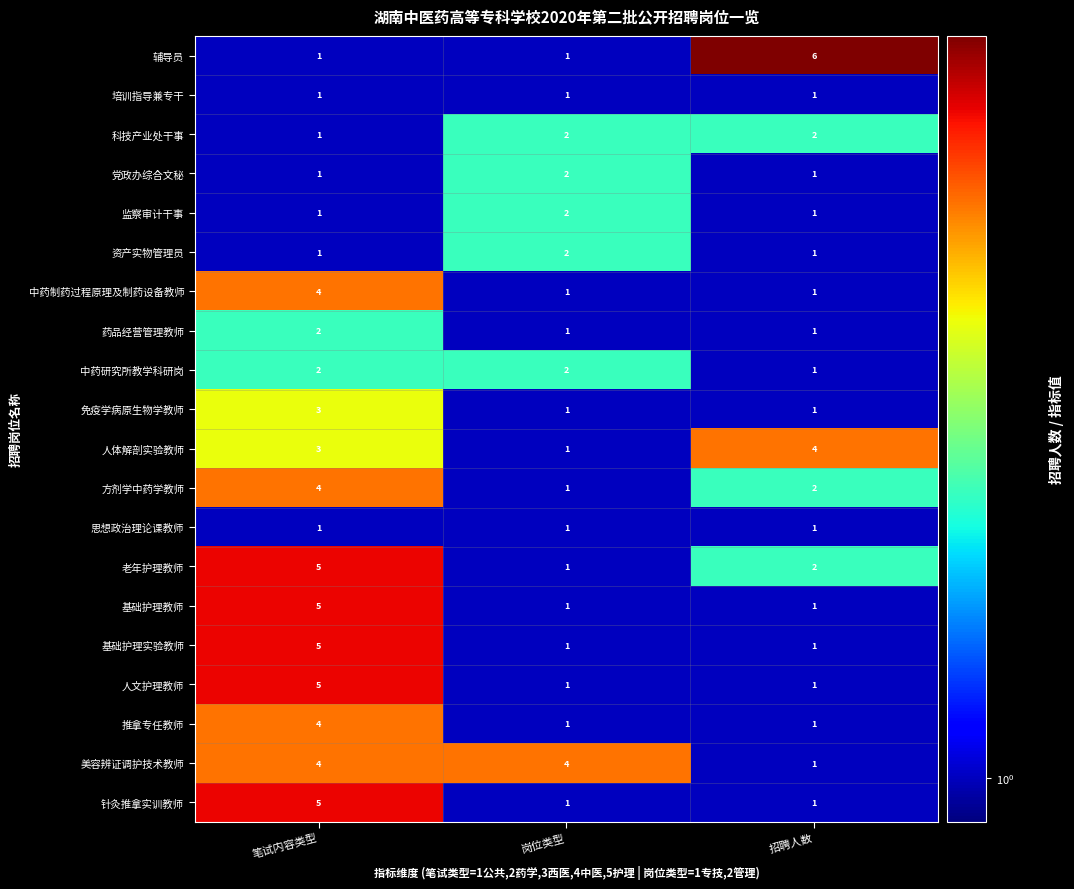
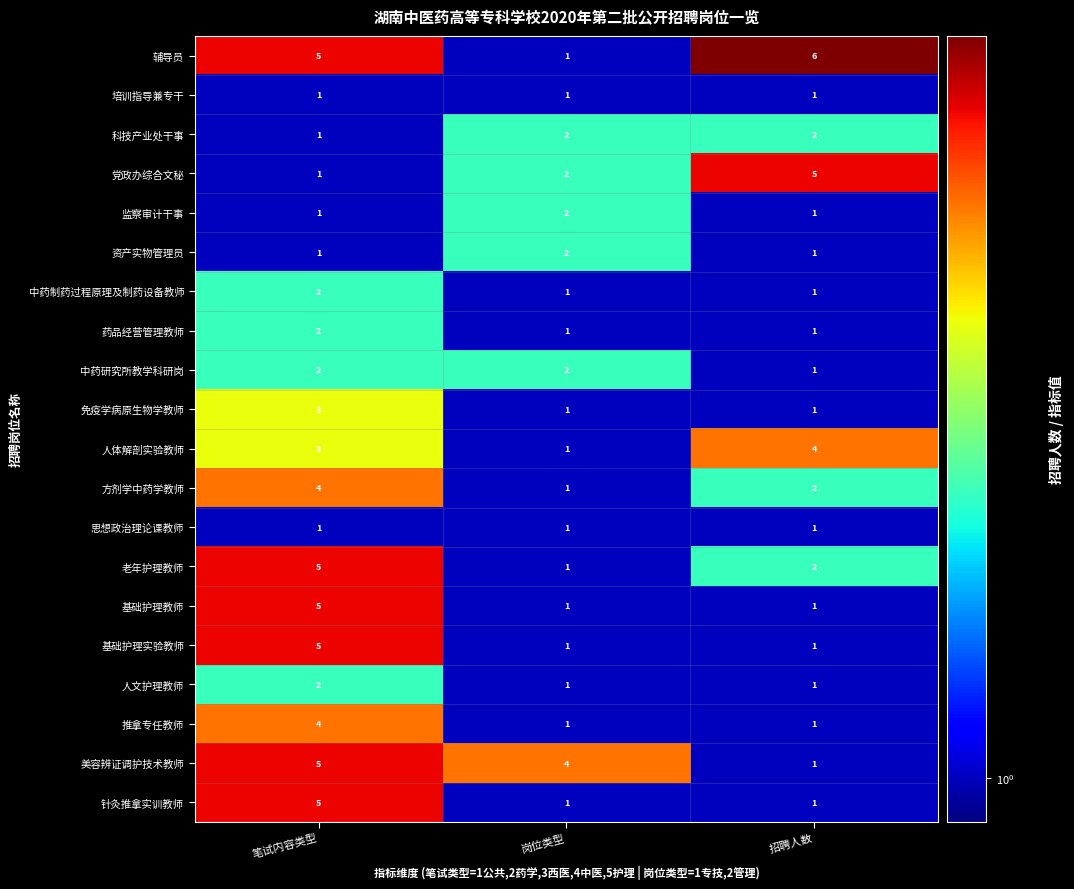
辅导员, 笔试内容类型: 1 -> 5
党政办综合文秘, 招聘人数: 1 -> 5
中药制药过程原理及制药设备教师, 笔试内容类型: 4 -> 2
人文护理教师, 笔试内容类型: 5 -> 2
美容辨证调护技术教师, 笔试内容类型: 4 -> 5
